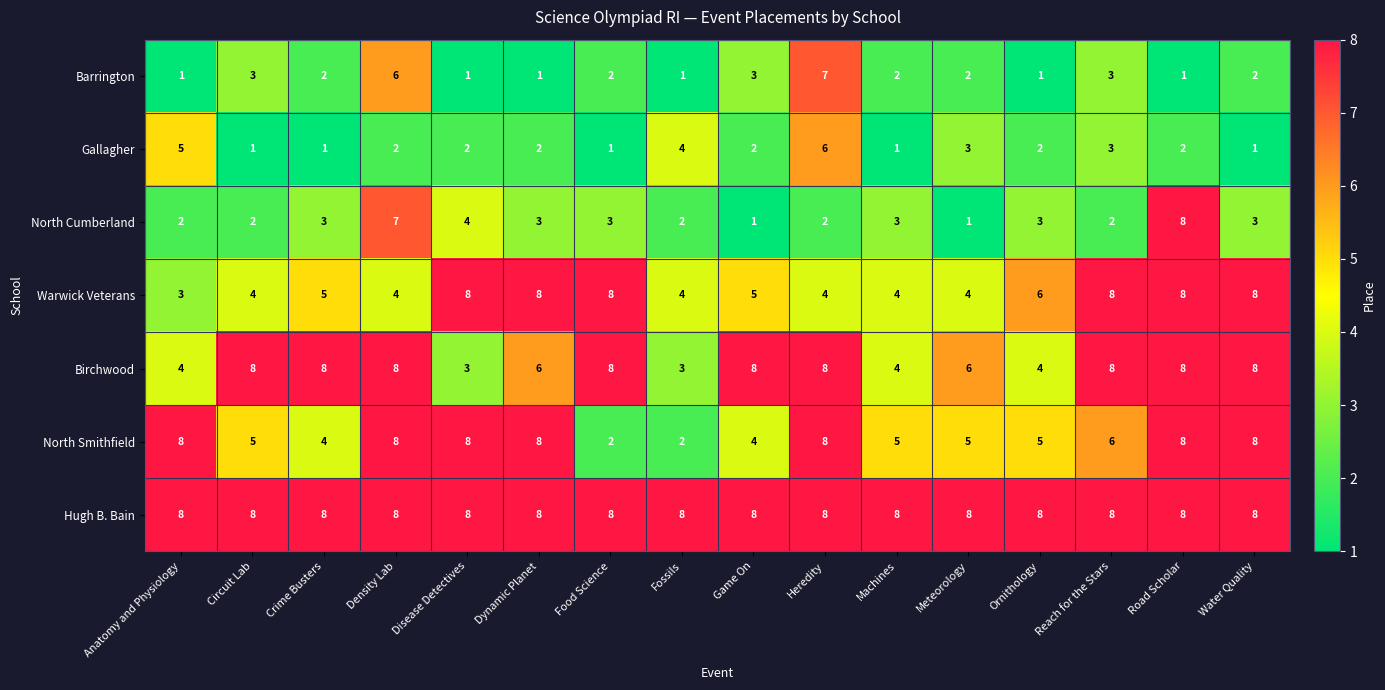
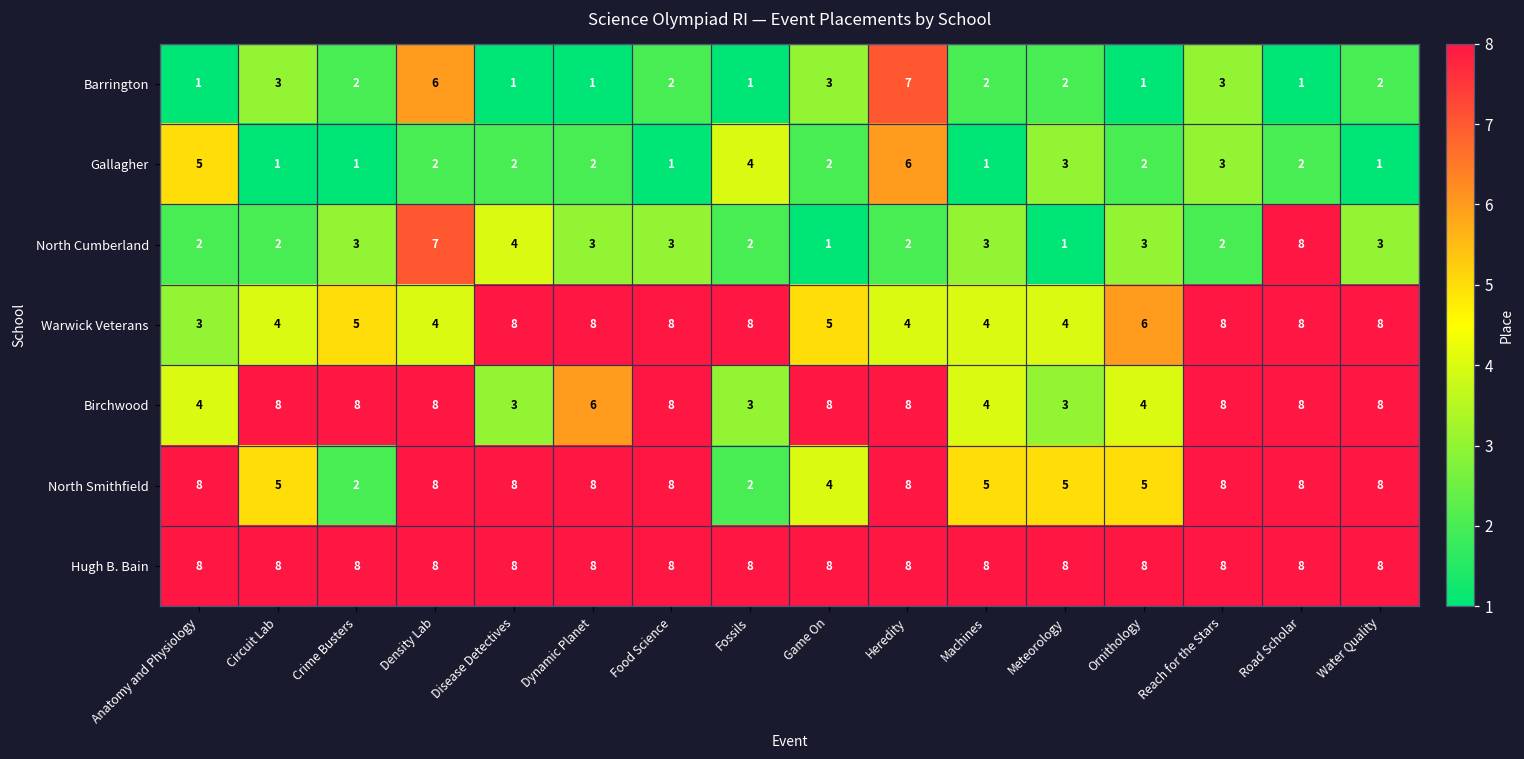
Warwick Veterans, Fossils: 4 -> 8
Birchwood, Meteorology: 6 -> 3
North Smithfield, Crime Busters: 4 -> 2
North Smithfield, Food Science: 2 -> 8
North Smithfield, Reach for the Stars: 6 -> 8
